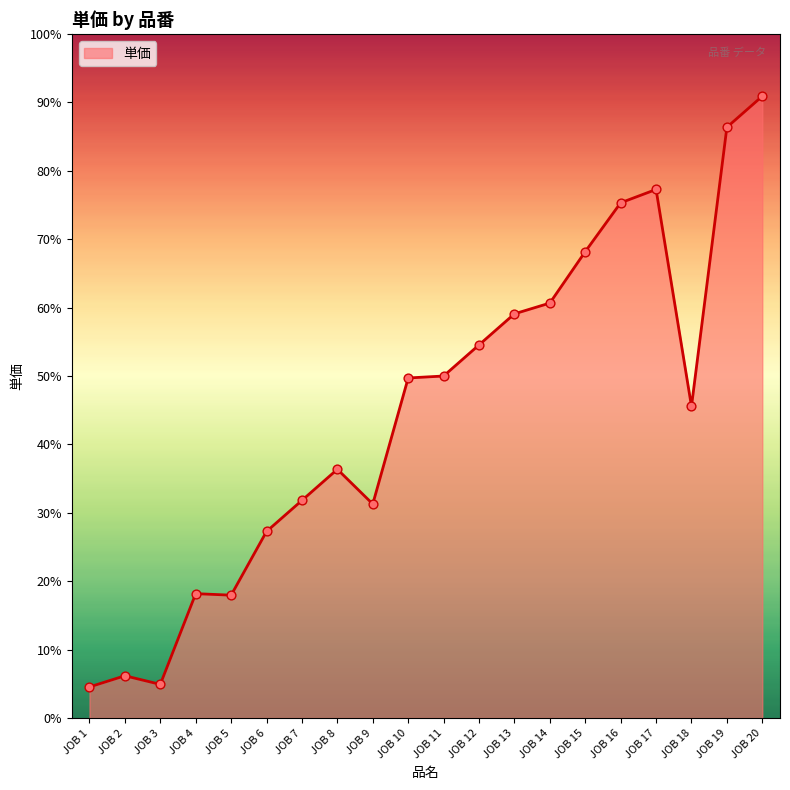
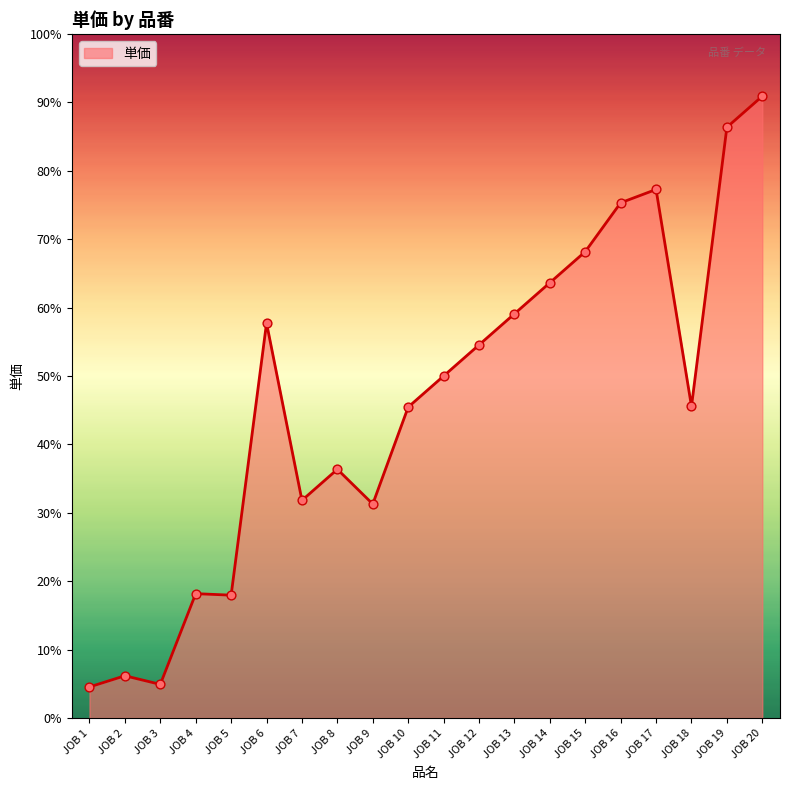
JOB 6: 27% -> 58%
JOB 10: 50% -> 45%
JOB 14: 61% -> 64%
